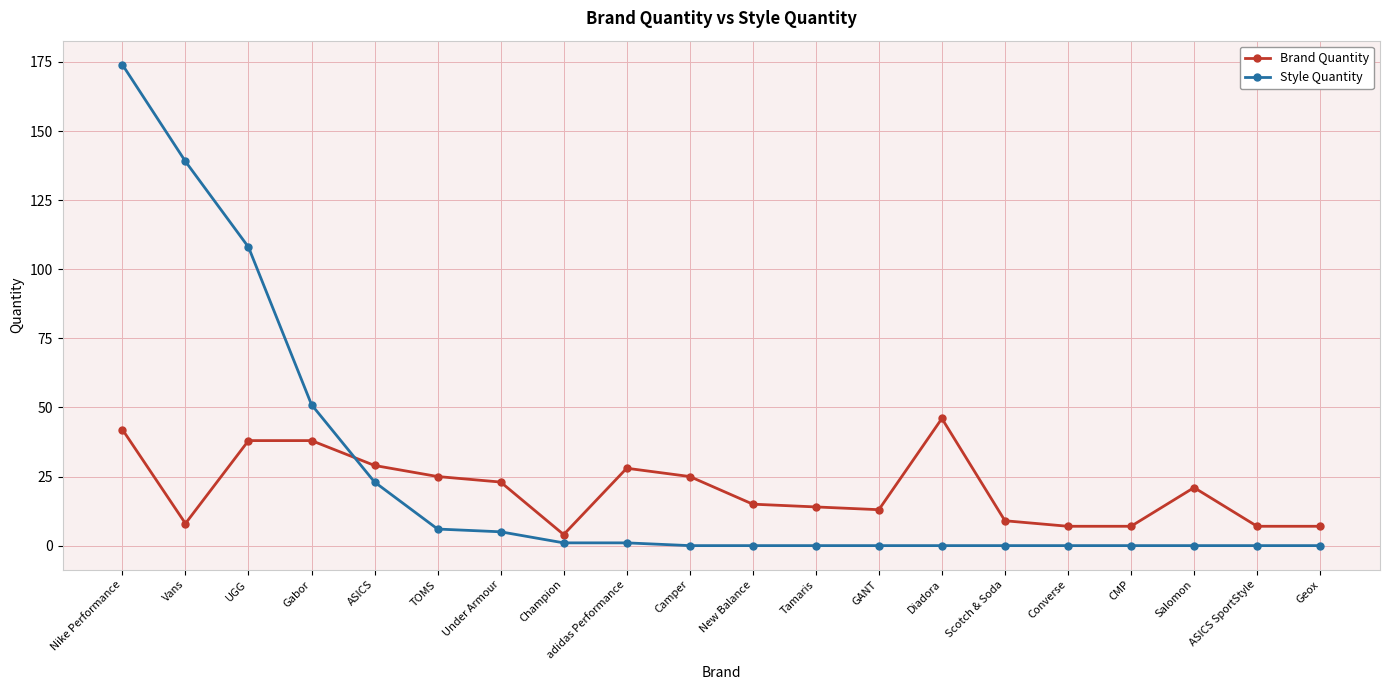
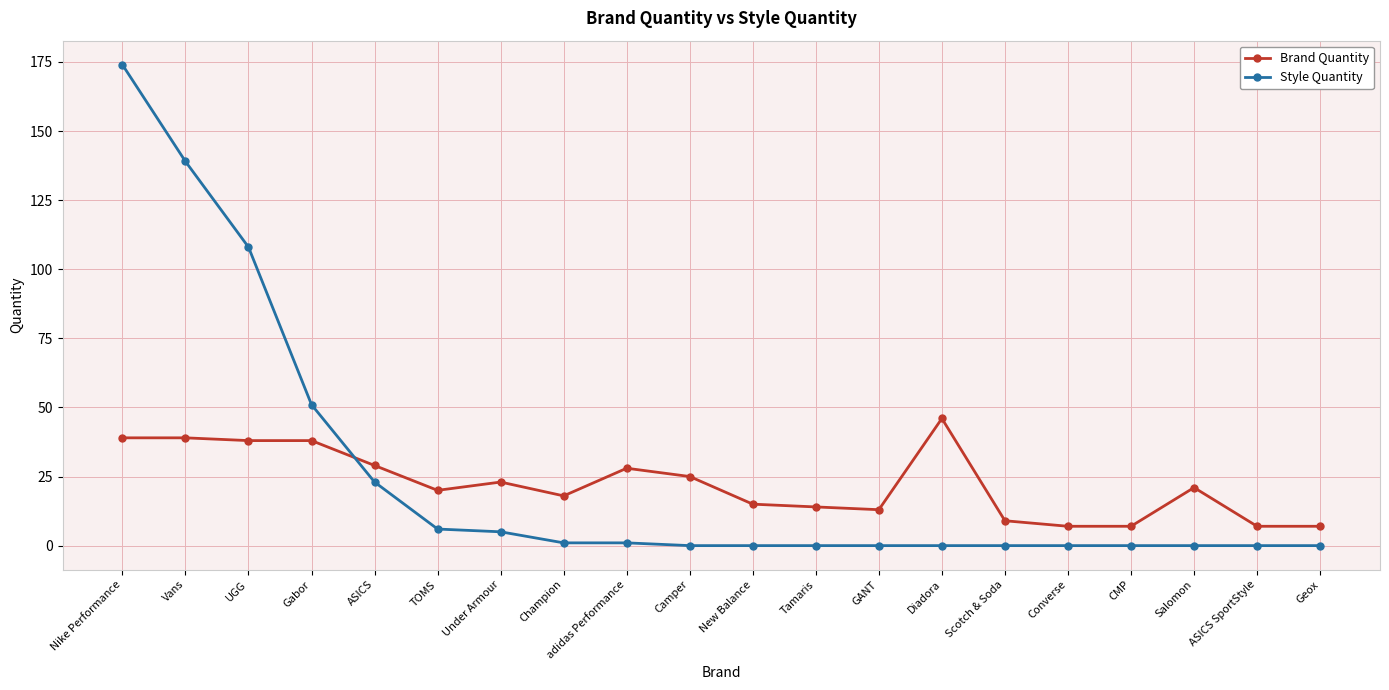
Brand Quantity, Nike Performance: 42 -> 39
Brand Quantity, Vans: 8 -> 39
Brand Quantity, TOMS: 25 -> 20
Brand Quantity, Champion: 4 -> 18
